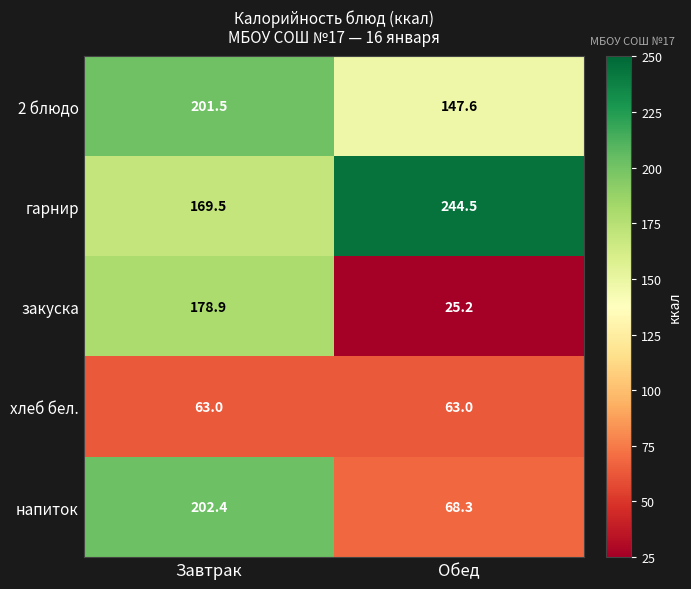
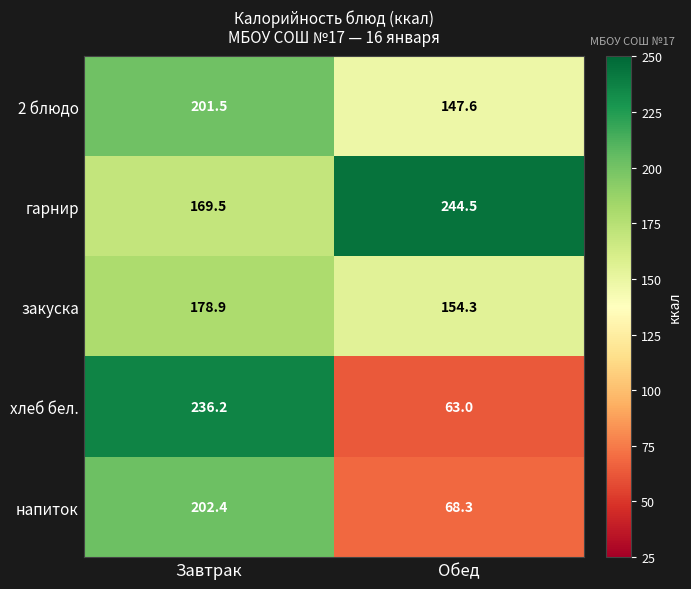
закуска, Обед: 25.2 -> 154.3
хлеб бел., Завтрак: 63.0 -> 236.2
